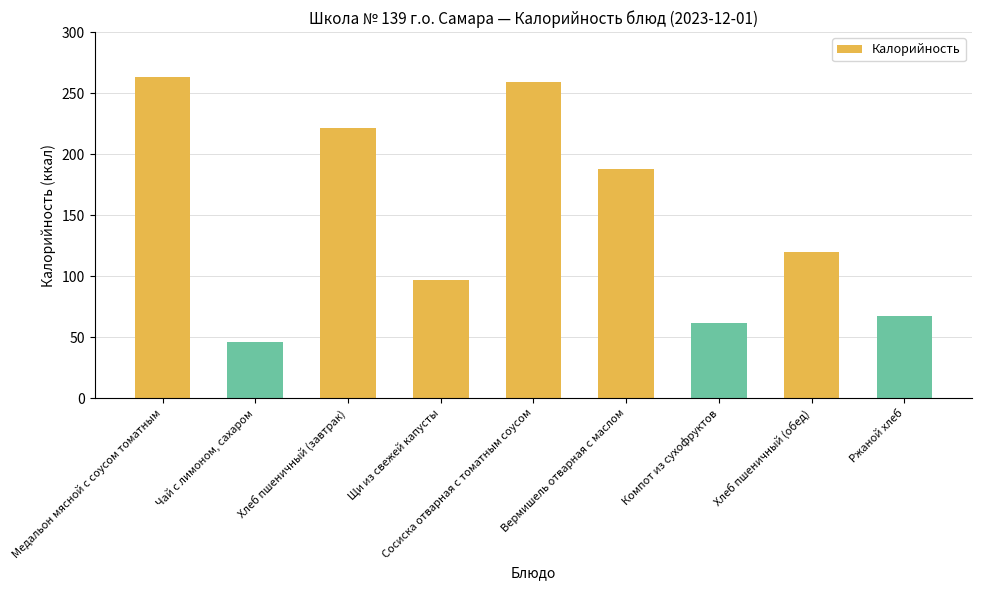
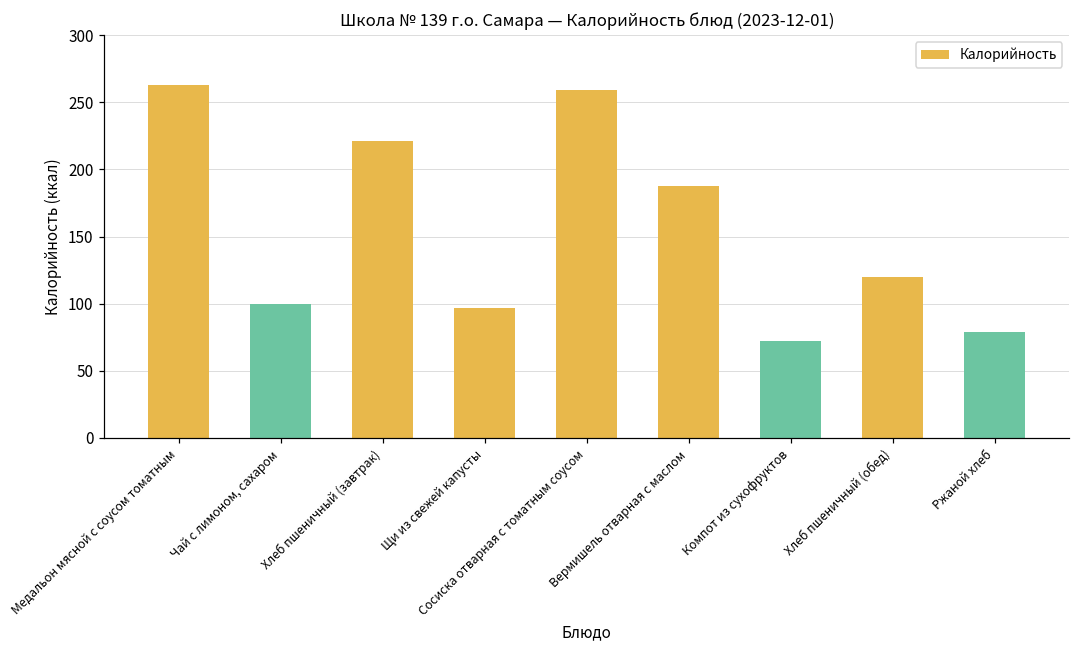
Чай с лимоном, сахаром: 46 -> 100
Компот из сухофруктов: 62 -> 72
Ржаной хлеб: 67 -> 79
